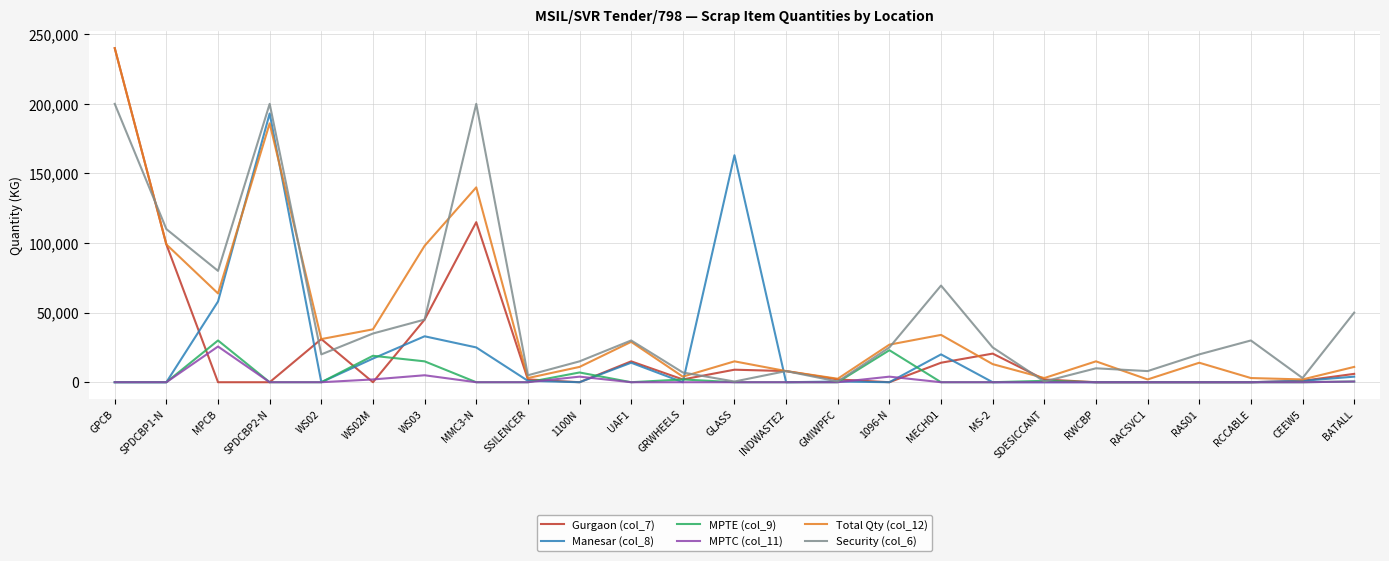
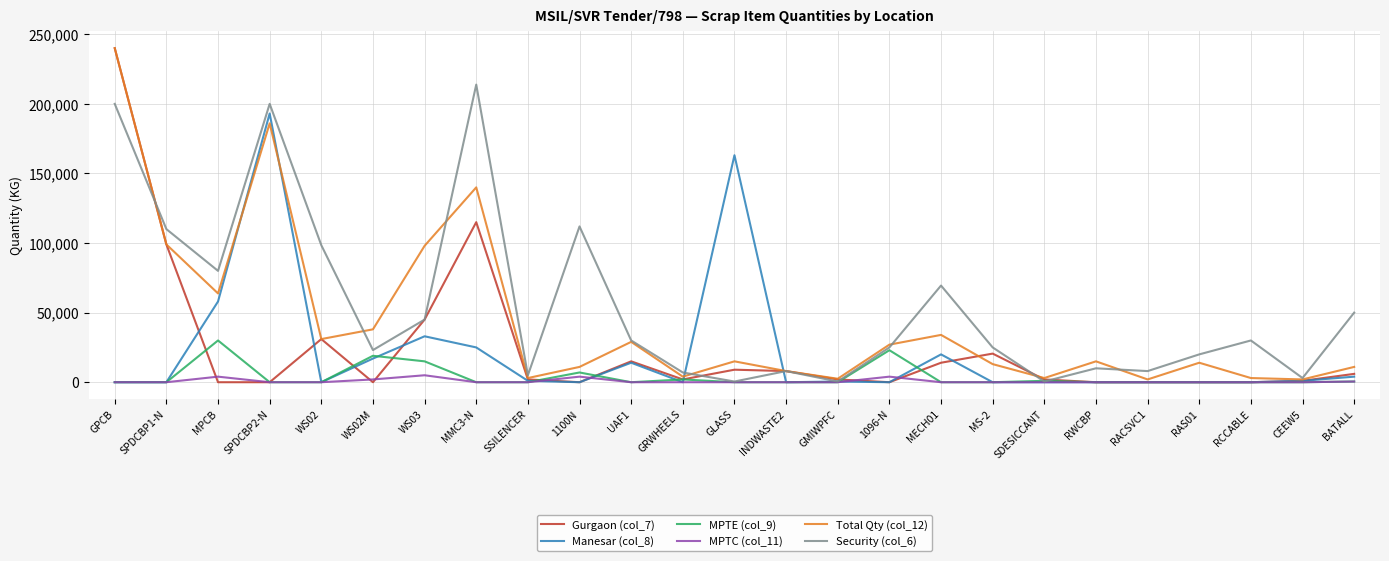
MPTC (col_11), MPCB: 26,000 -> 4,000
Security (col_6), WS02: 20,000 -> 98,000
Security (col_6), WS02M: 35,000 -> 23,000
Security (col_6), MMC3-N: 200,000 -> 214,000
Security (col_6), 1100N: 15,000 -> 112,000
